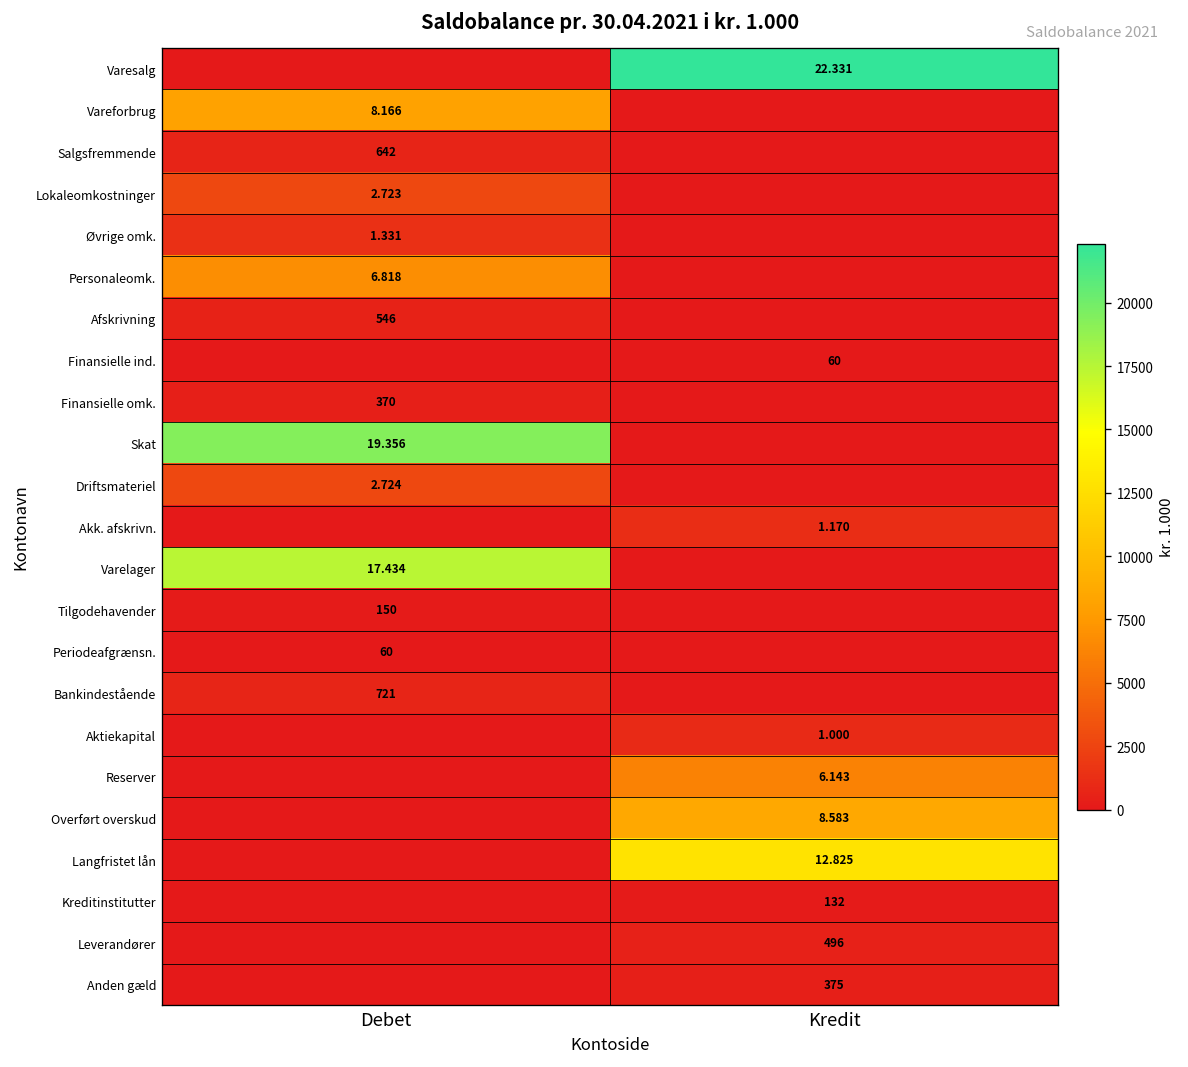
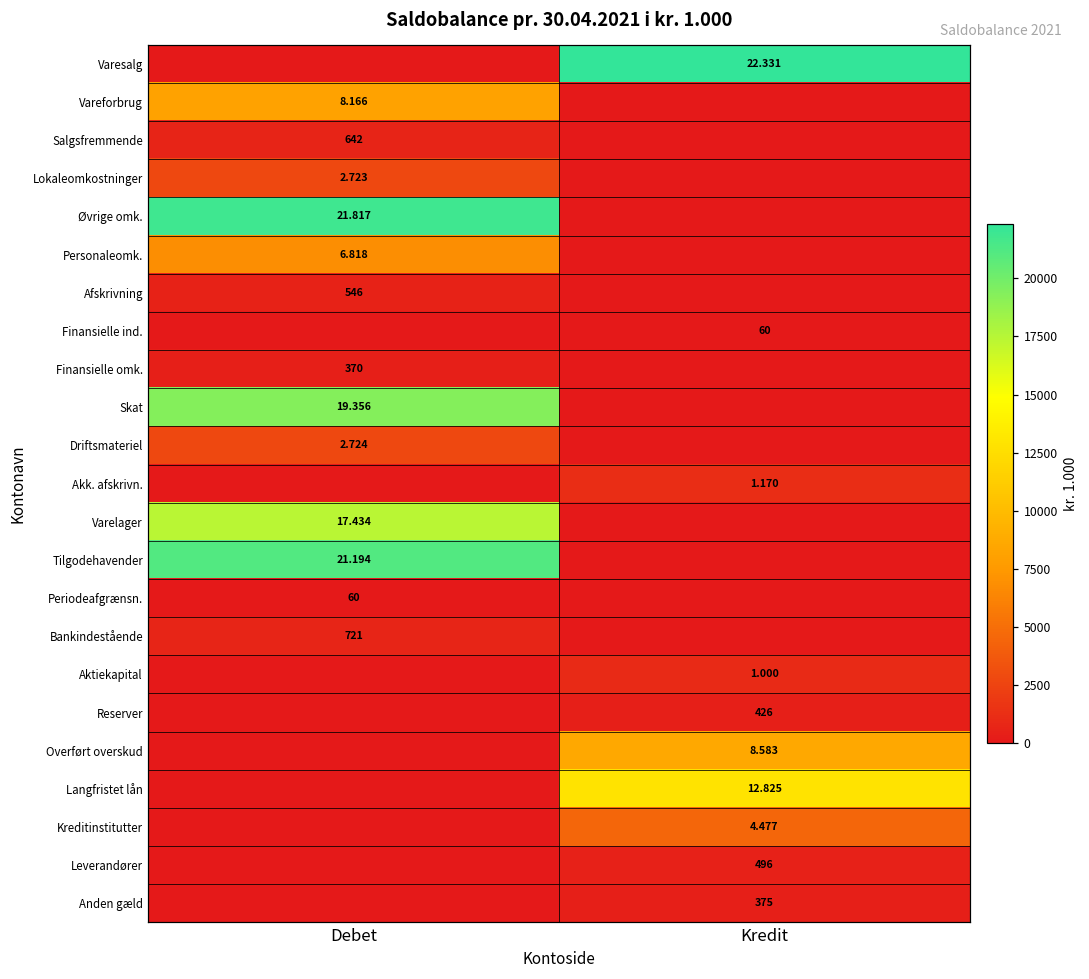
Øvrige omk., Debet: 1.331 -> 21.817
Tilgodehavender, Debet: 150 -> 21.194
Reserver, Kredit: 6.143 -> 426
Kreditinstitutter, Kredit: 132 -> 4.477
